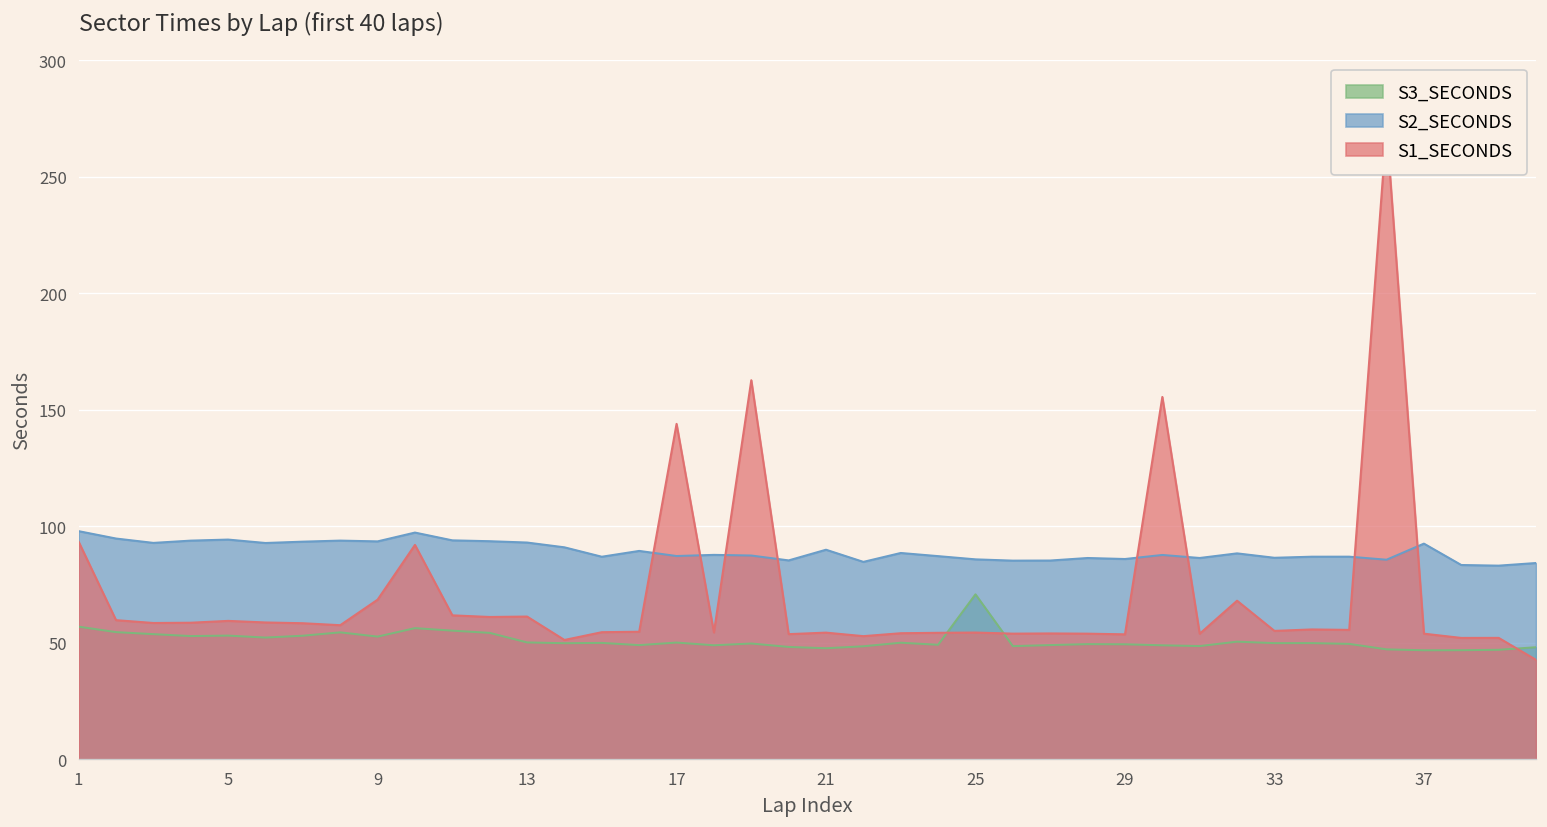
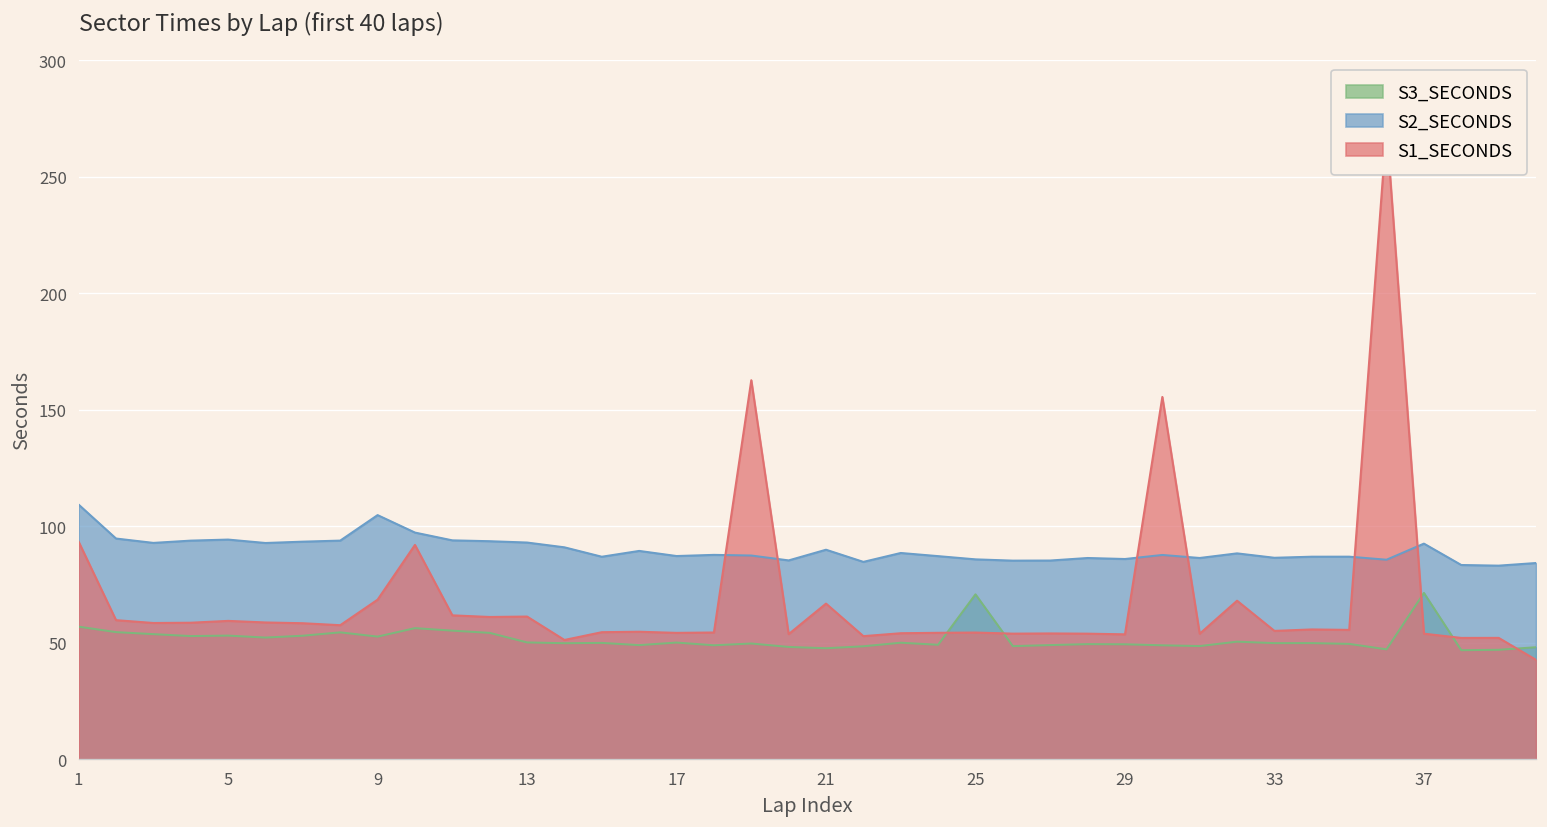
S2_SECONDS, 1: 98 -> 109
S2_SECONDS, 9: 94 -> 105
S1_SECONDS, 17: 144 -> 54
S1_SECONDS, 21: 54 -> 67
S3_SECONDS, 37: 47 -> 71
